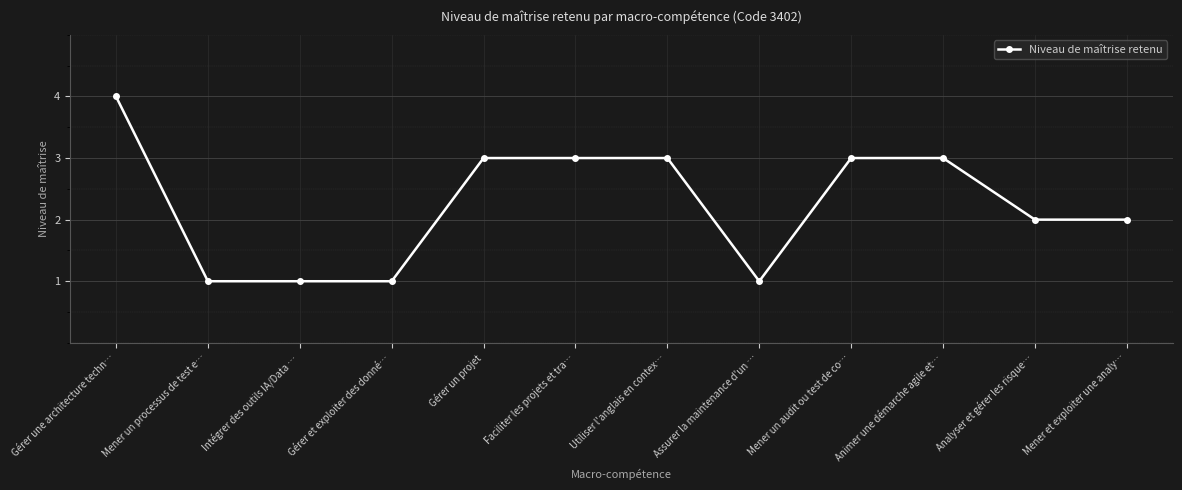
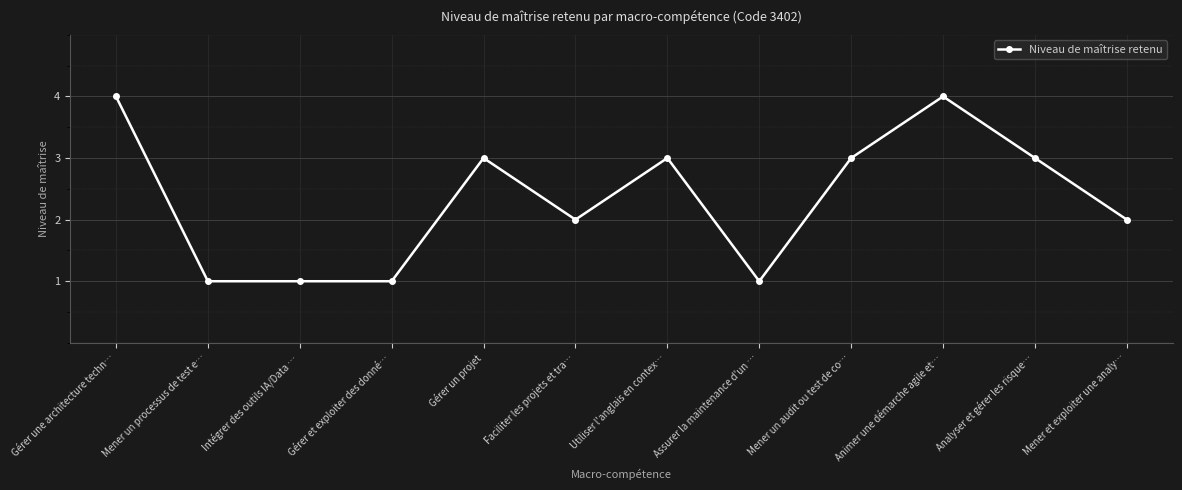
Faciliter les projets et tra…: 3 -> 2
Animer une démarche agile et…: 3 -> 4
Analyser et gérer les risque…: 2 -> 3
